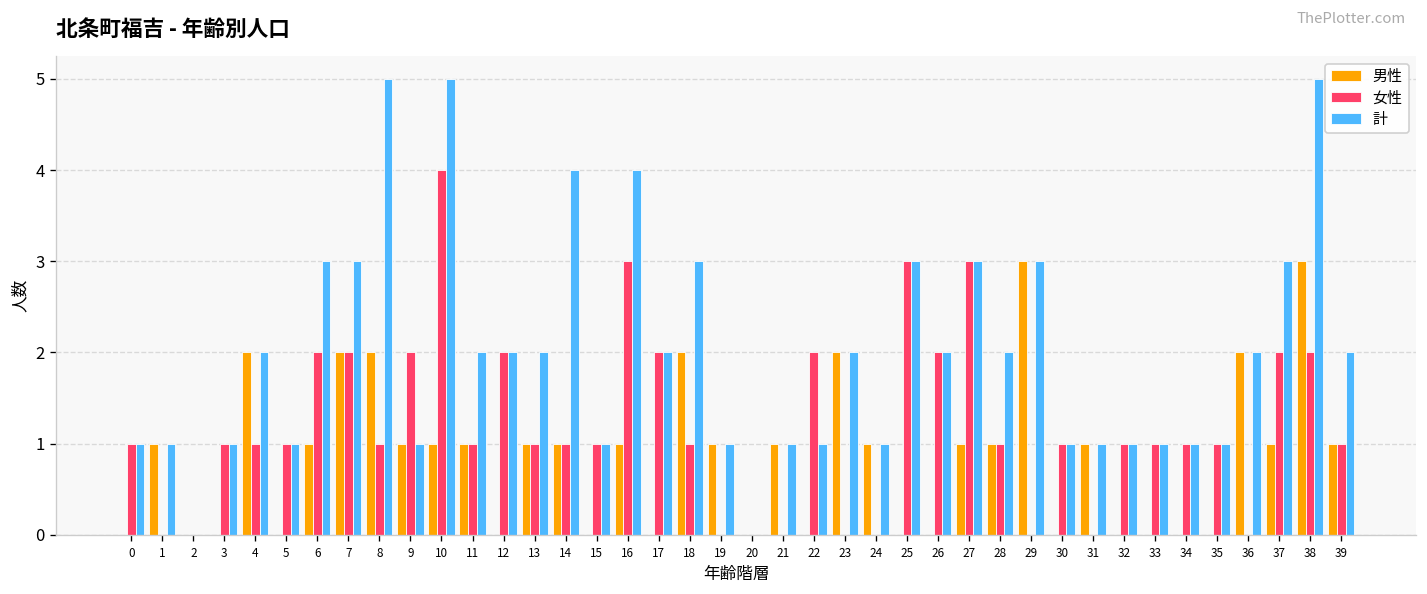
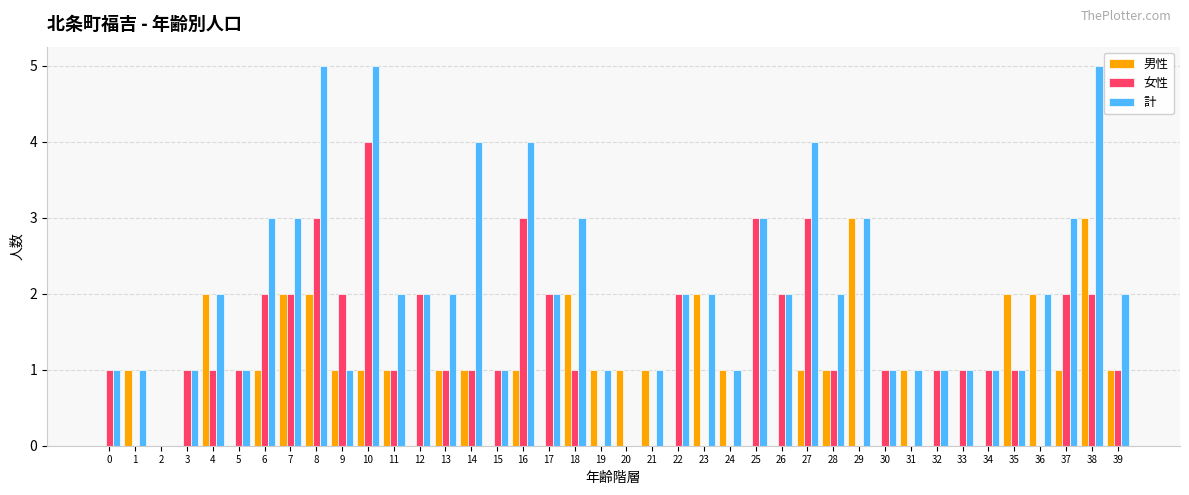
女性, 8: 1 -> 3
男性, 20: 0 -> 1
計, 22: 1 -> 2
計, 27: 3 -> 4
男性, 35: 0 -> 2
